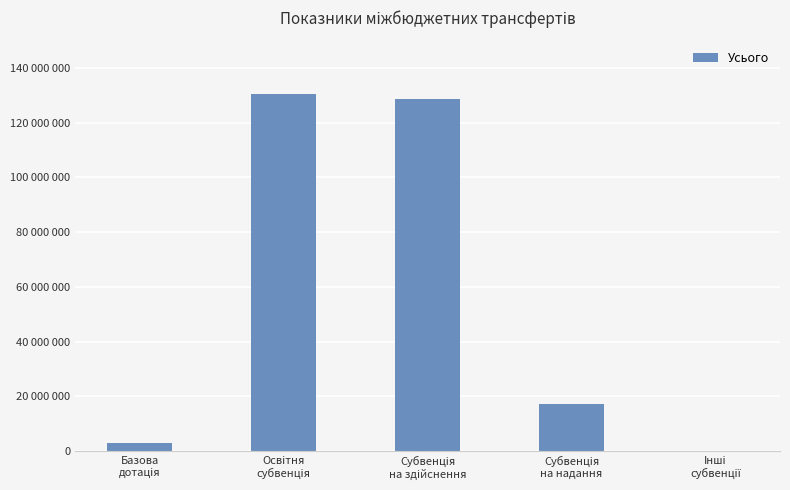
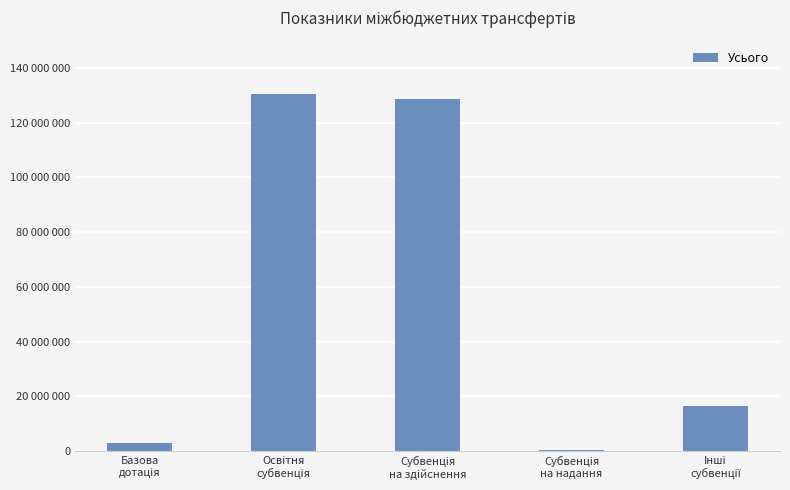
Субвенція на надання: 17000000 -> 0
Інші субвенції: 0 -> 16000000
